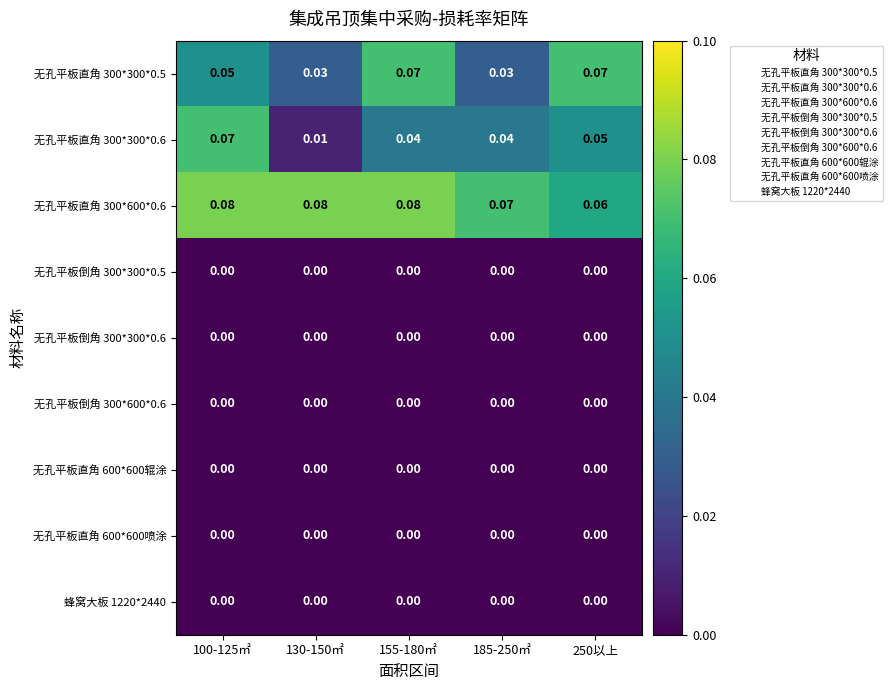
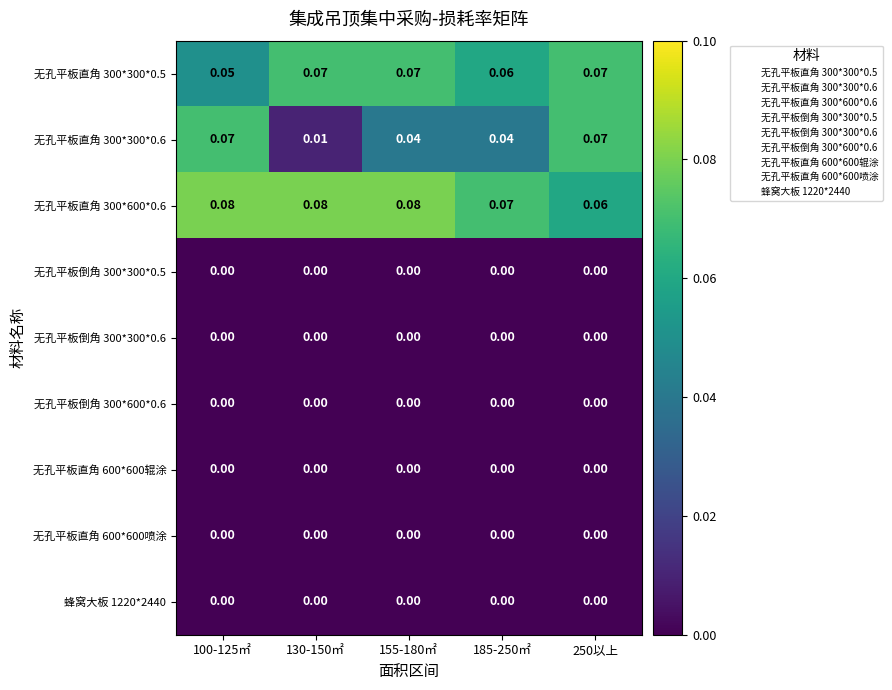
无孔平板直角 300*300*0.5, 130-150㎡: 0.03 -> 0.07
无孔平板直角 300*300*0.5, 185-250㎡: 0.03 -> 0.06
无孔平板直角 300*300*0.6, 250以上: 0.05 -> 0.07
